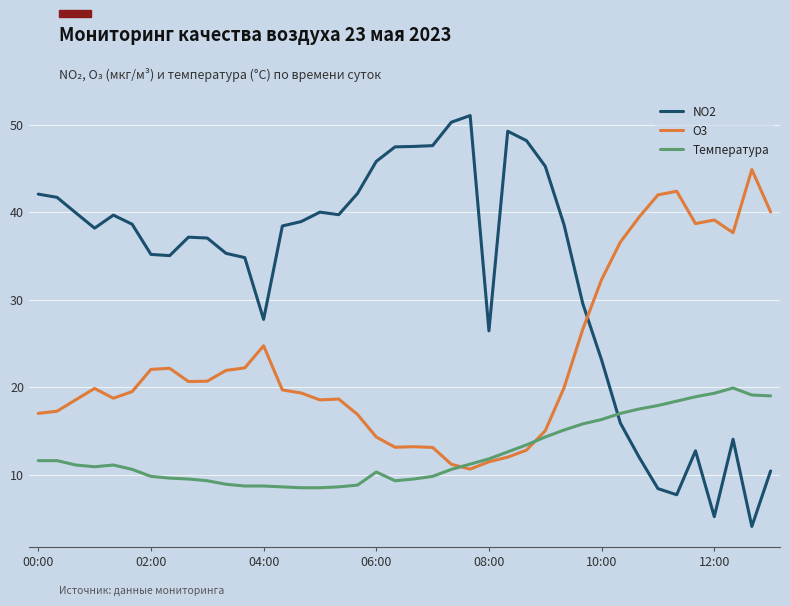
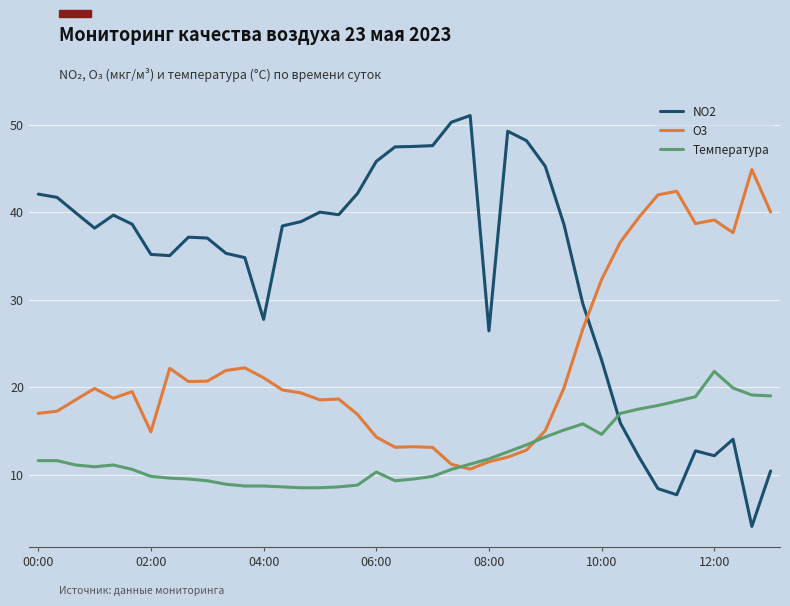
O3, 02:00: 22 -> 15
O3, 04:00: 25 -> 21
Температура, 10:00: 16 -> 15
NO2, 12:00: 5 -> 12
Температура, 12:00: 19 -> 22
